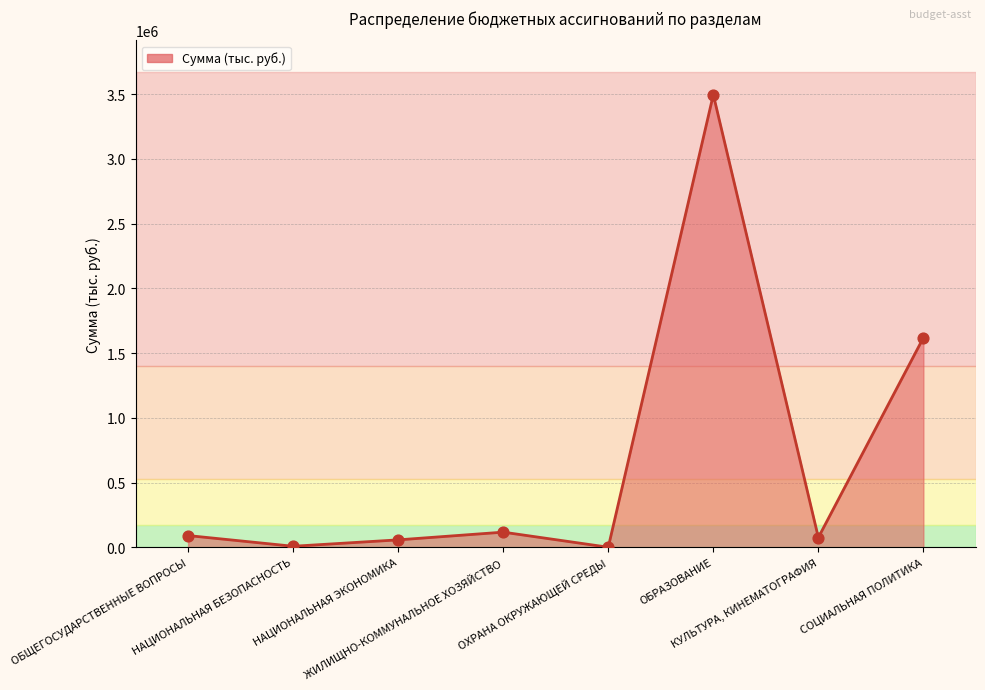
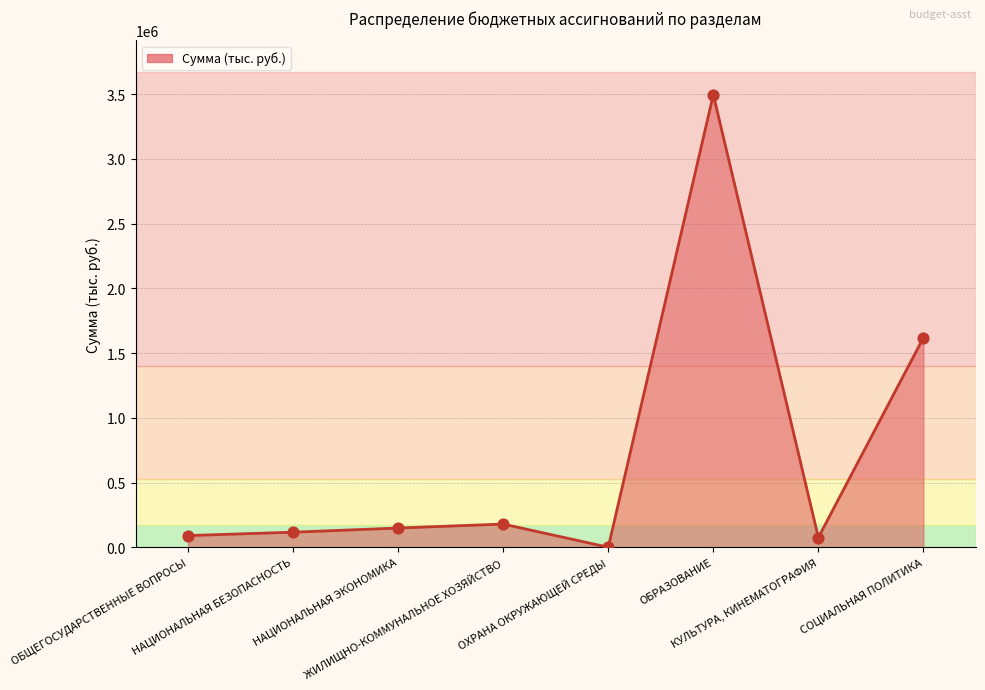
НАЦИОНАЛЬНАЯ БЕЗОПАСНОСТЬ: 10000 -> 120000
НАЦИОНАЛЬНАЯ ЭКОНОМИКА: 60000 -> 150000
ЖИЛИЩНО-КОММУНАЛЬНОЕ ХОЗЯЙСТВО: 120000 -> 180000
